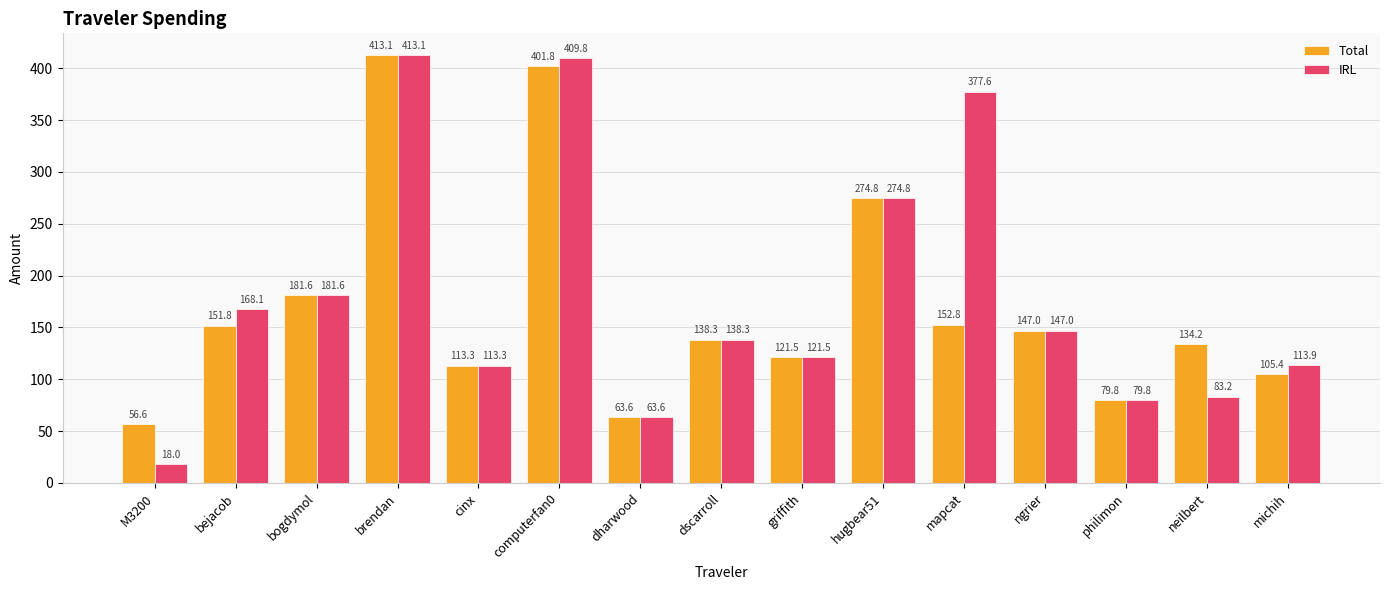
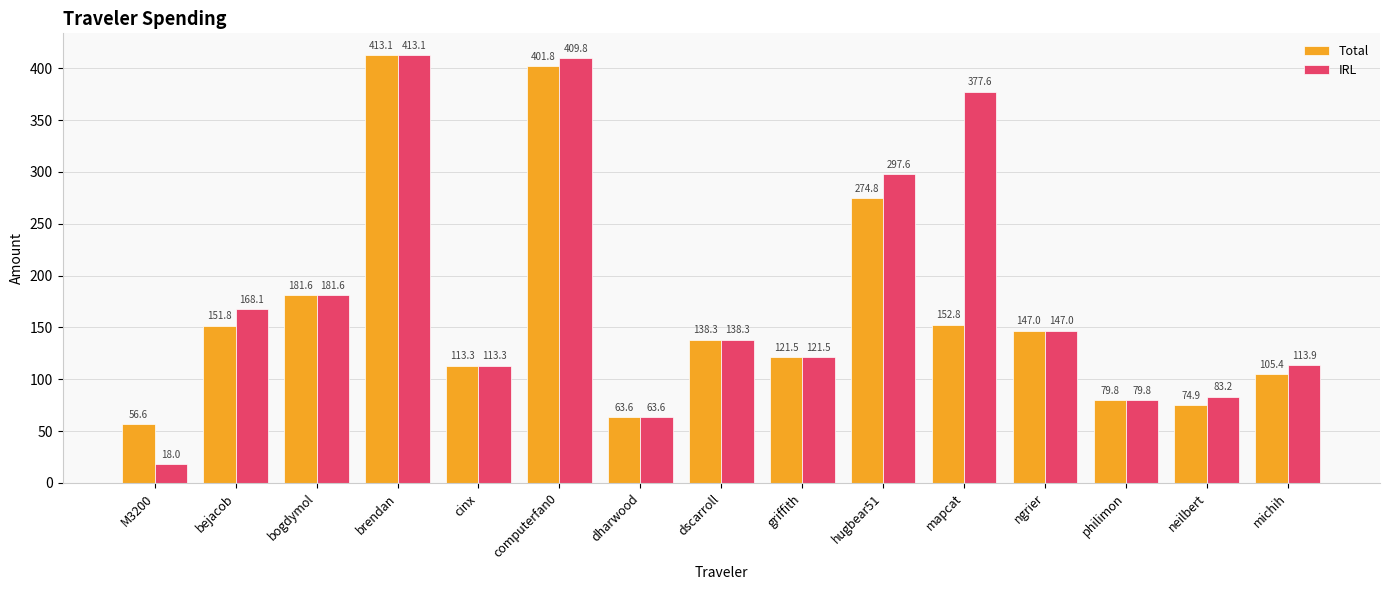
IRL, hugbear51: 274.8 -> 297.6
Total, neilbert: 134.2 -> 74.9
